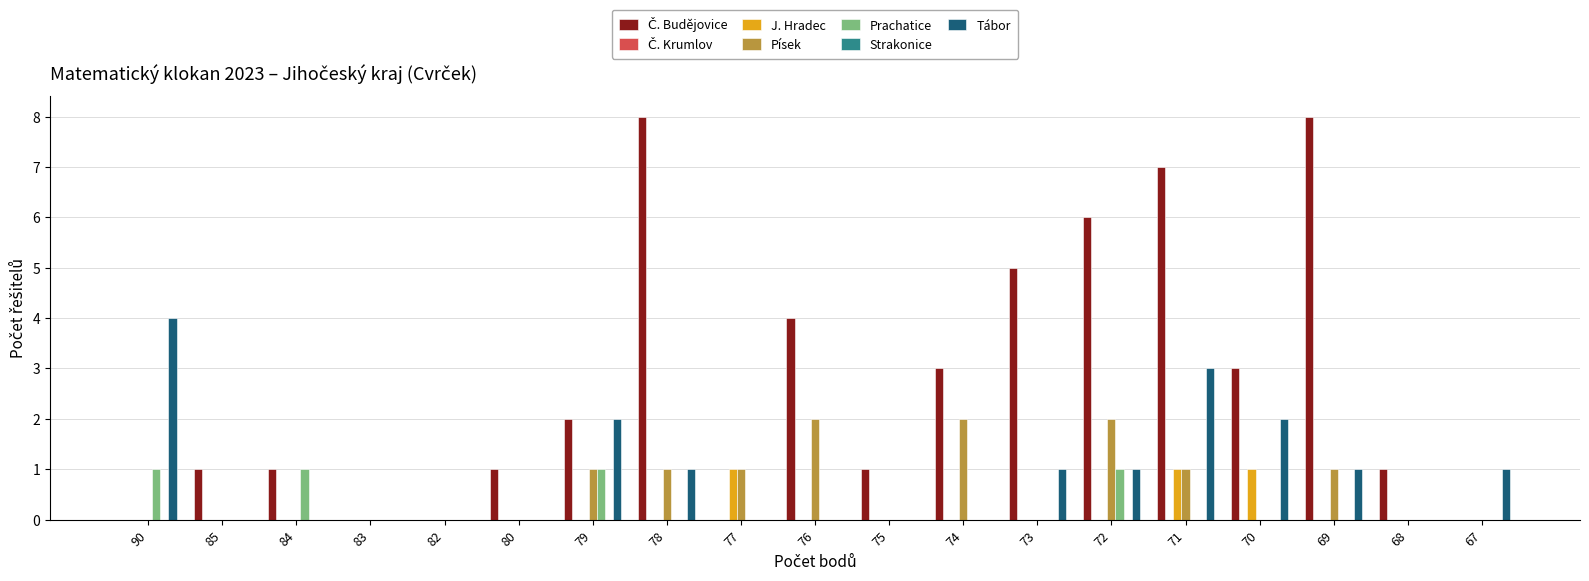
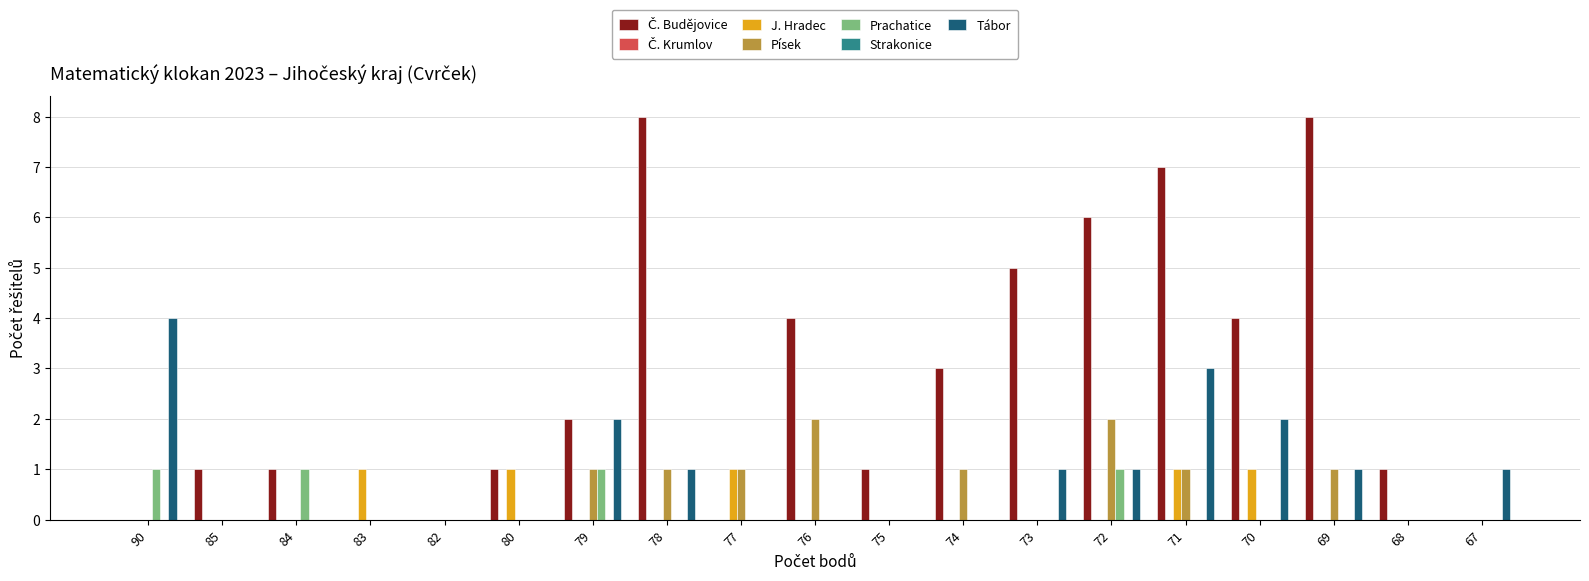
J. Hradec, 83: 0 -> 1
J. Hradec, 80: 0 -> 1
Písek, 74: 2 -> 1
Č. Budějovice, 70: 3 -> 4
